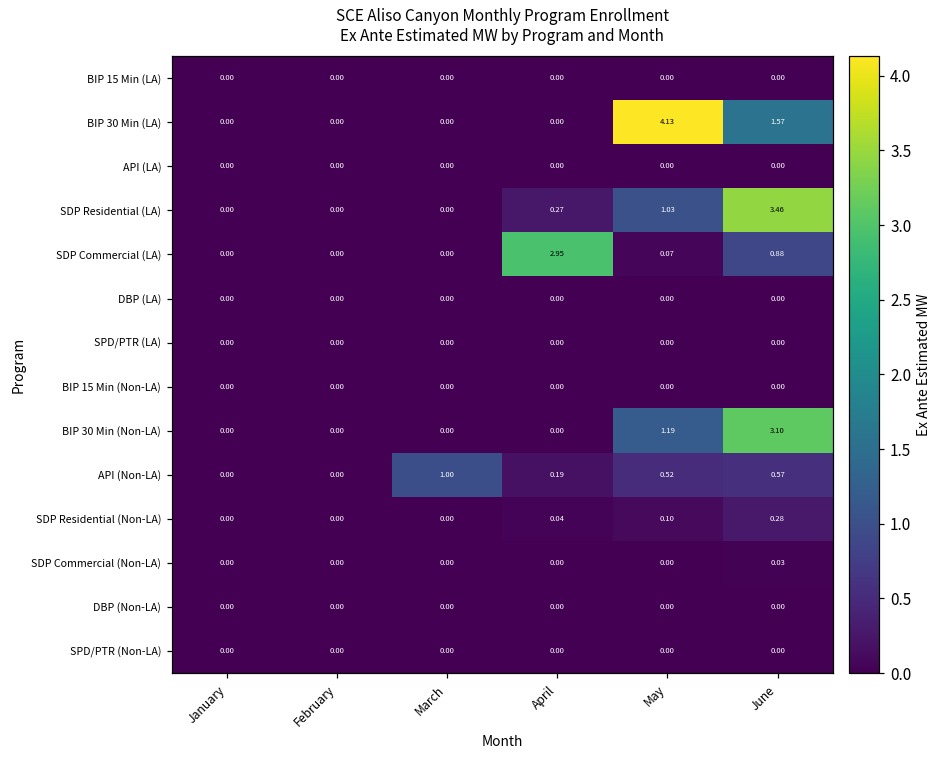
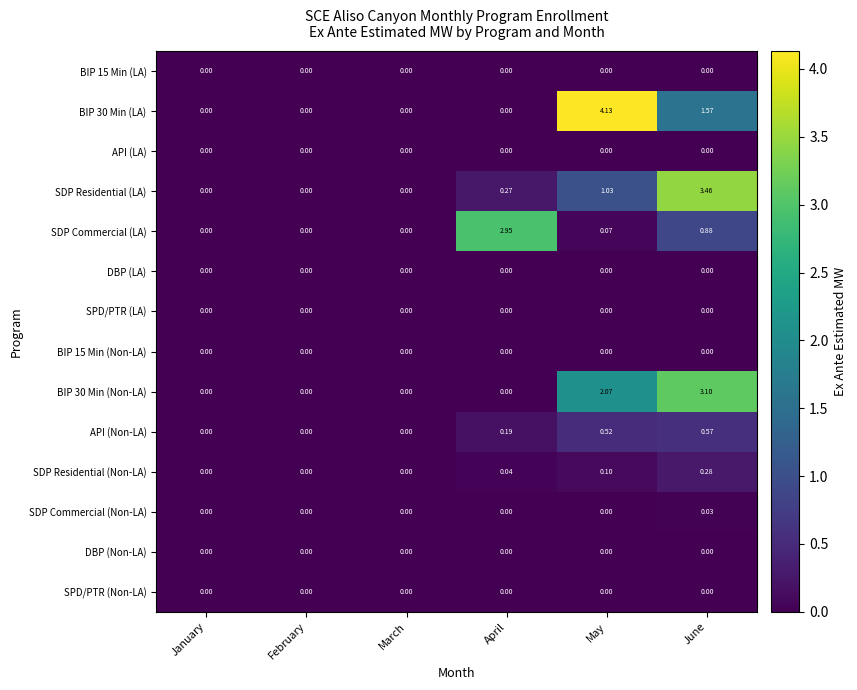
BIP 30 Min (Non-LA), May: 1.19 -> 2.07
API (Non-LA), March: 1.00 -> 0.00
